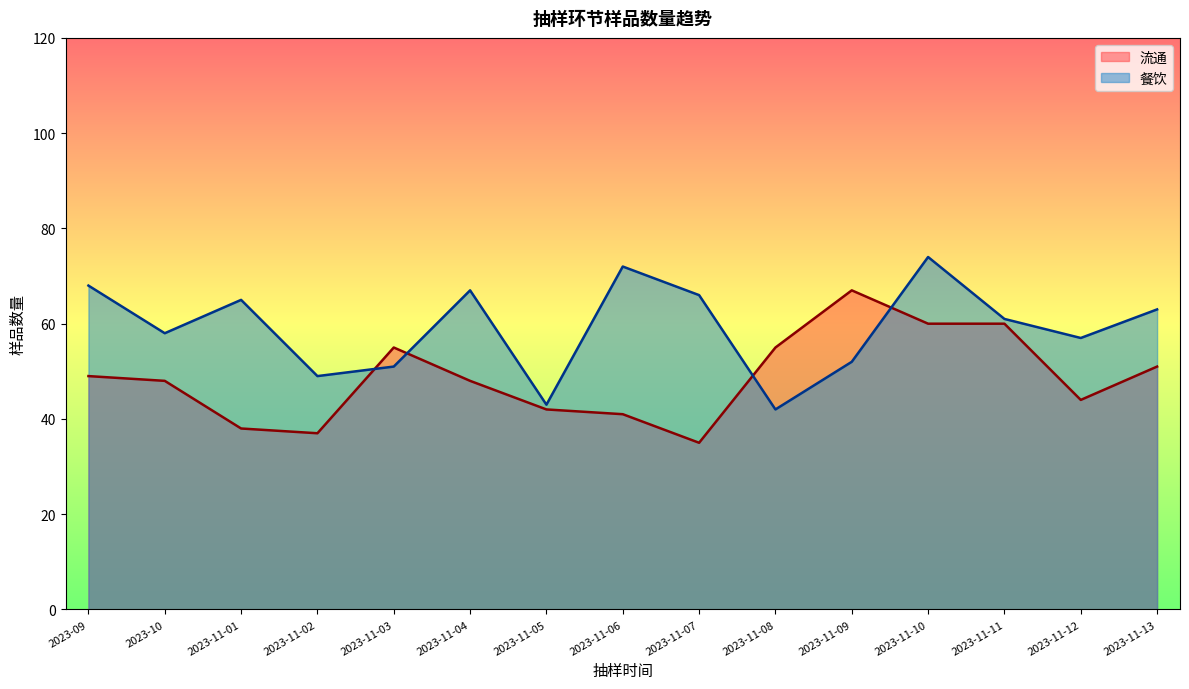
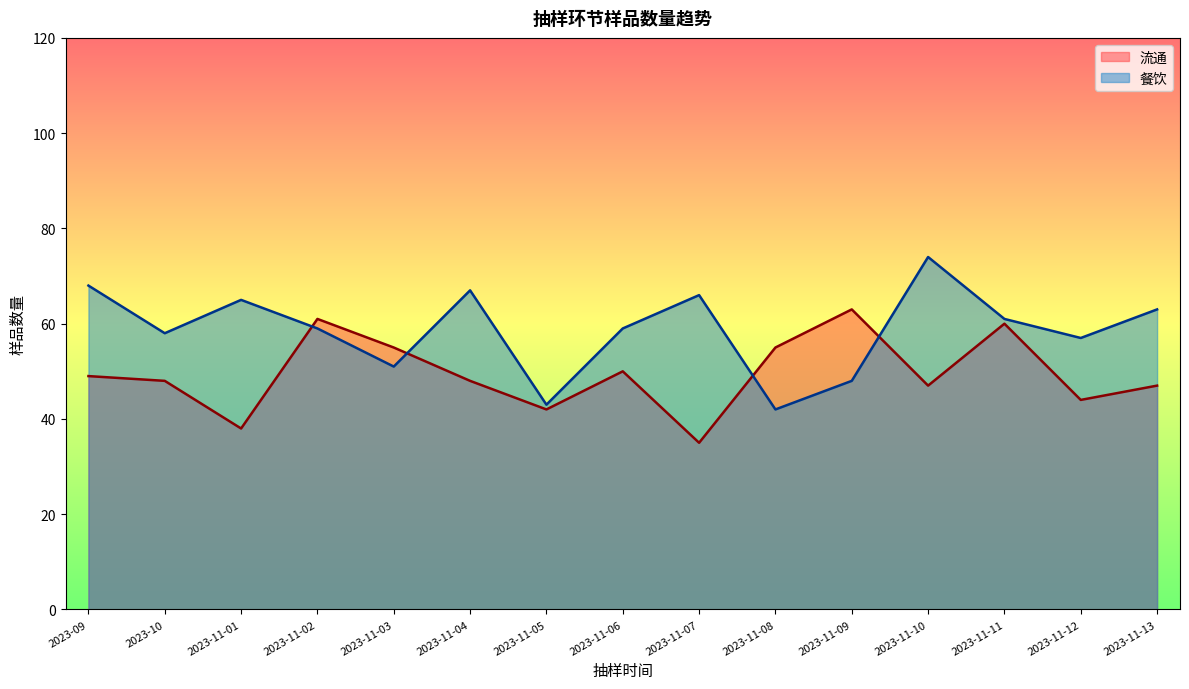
流通, 2023-11-02: 37 -> 61
餐饮, 2023-11-02: 49 -> 59
流通, 2023-11-06: 41 -> 50
餐饮, 2023-11-06: 72 -> 59
流通, 2023-11-09: 67 -> 63
餐饮, 2023-11-09: 52 -> 48
流通, 2023-11-10: 60 -> 47
流通, 2023-11-13: 51 -> 47
